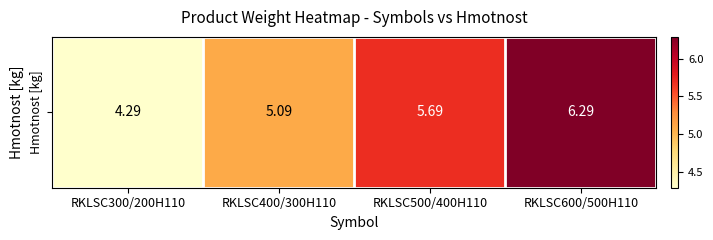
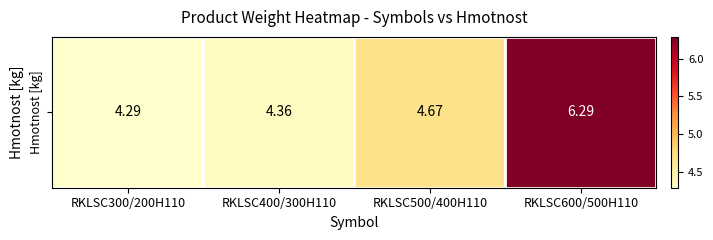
Hmotnost [kg], RKLSC400/300H110: 5.09 -> 4.36
Hmotnost [kg], RKLSC500/400H110: 5.69 -> 4.67
